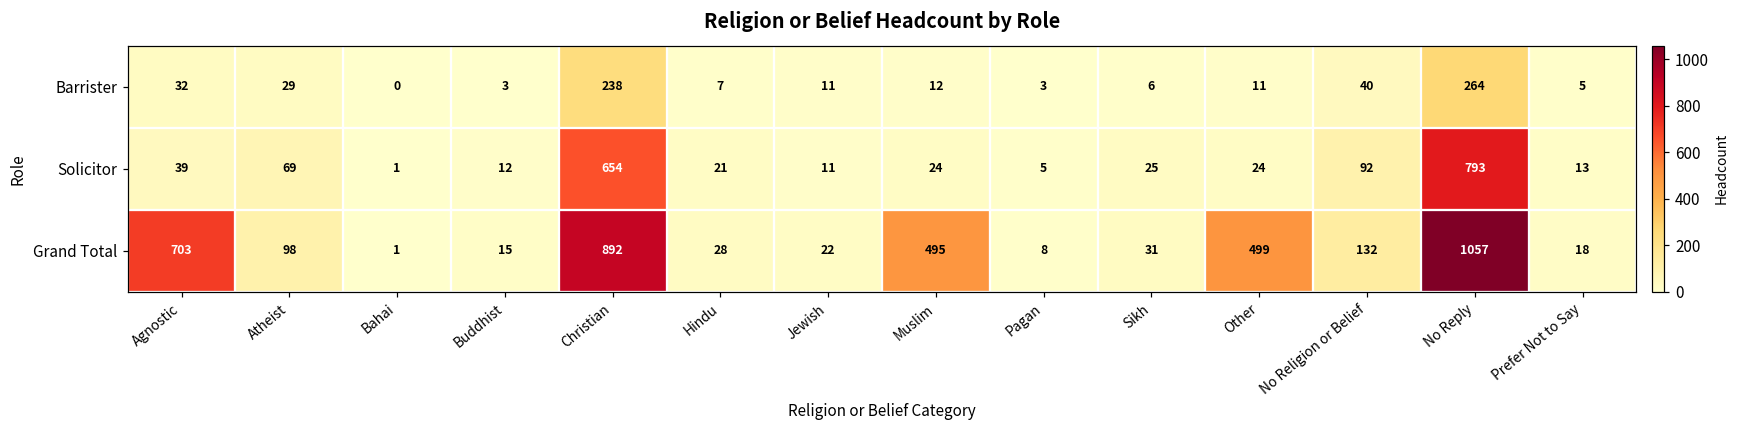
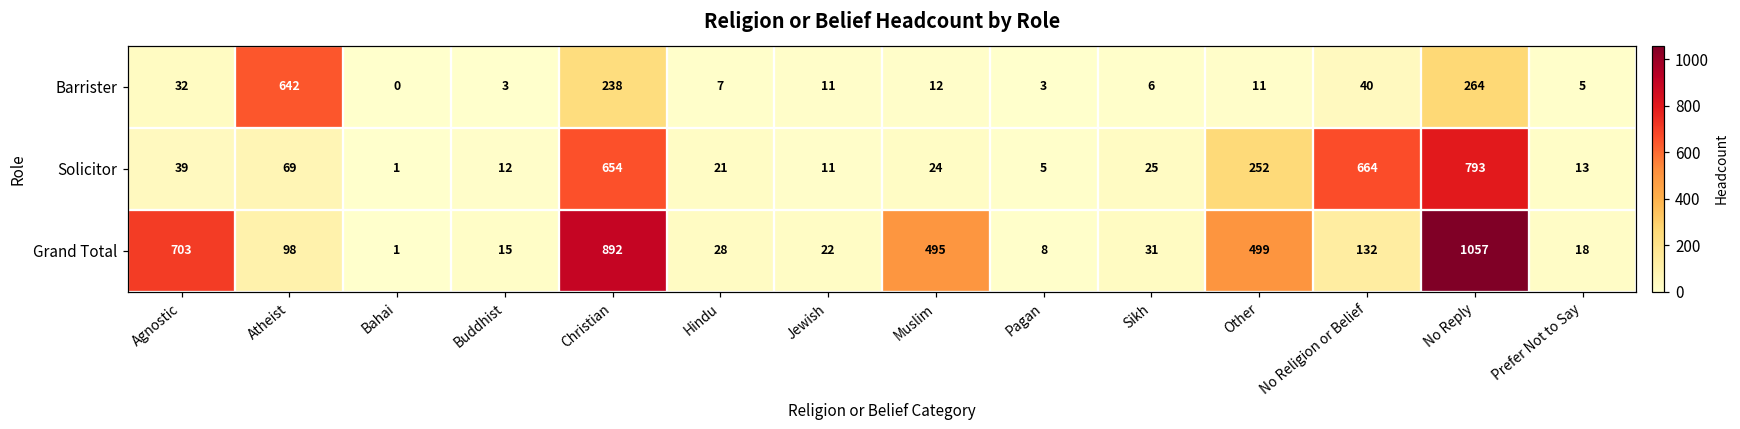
Barrister, Atheist: 29 -> 642
Solicitor, Other: 24 -> 252
Solicitor, No Religion or Belief: 92 -> 664
